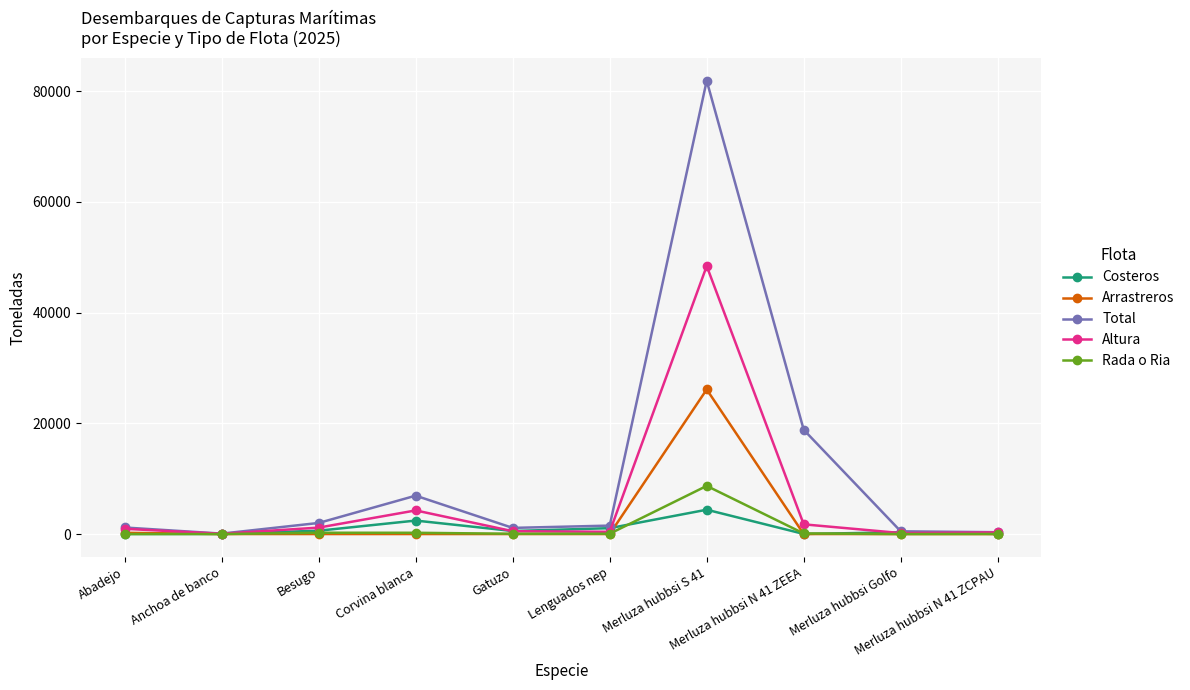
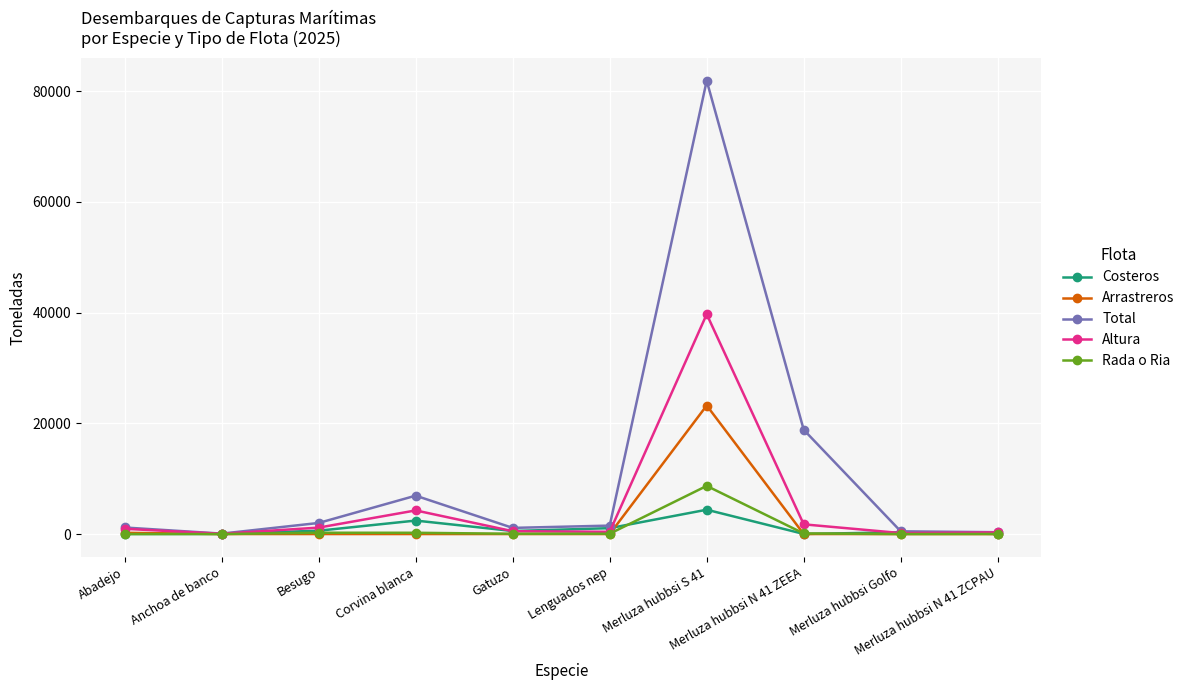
Arrastreros, Merluza hubbsi S 41: 26000 -> 23000
Altura, Merluza hubbsi S 41: 48000 -> 40000
